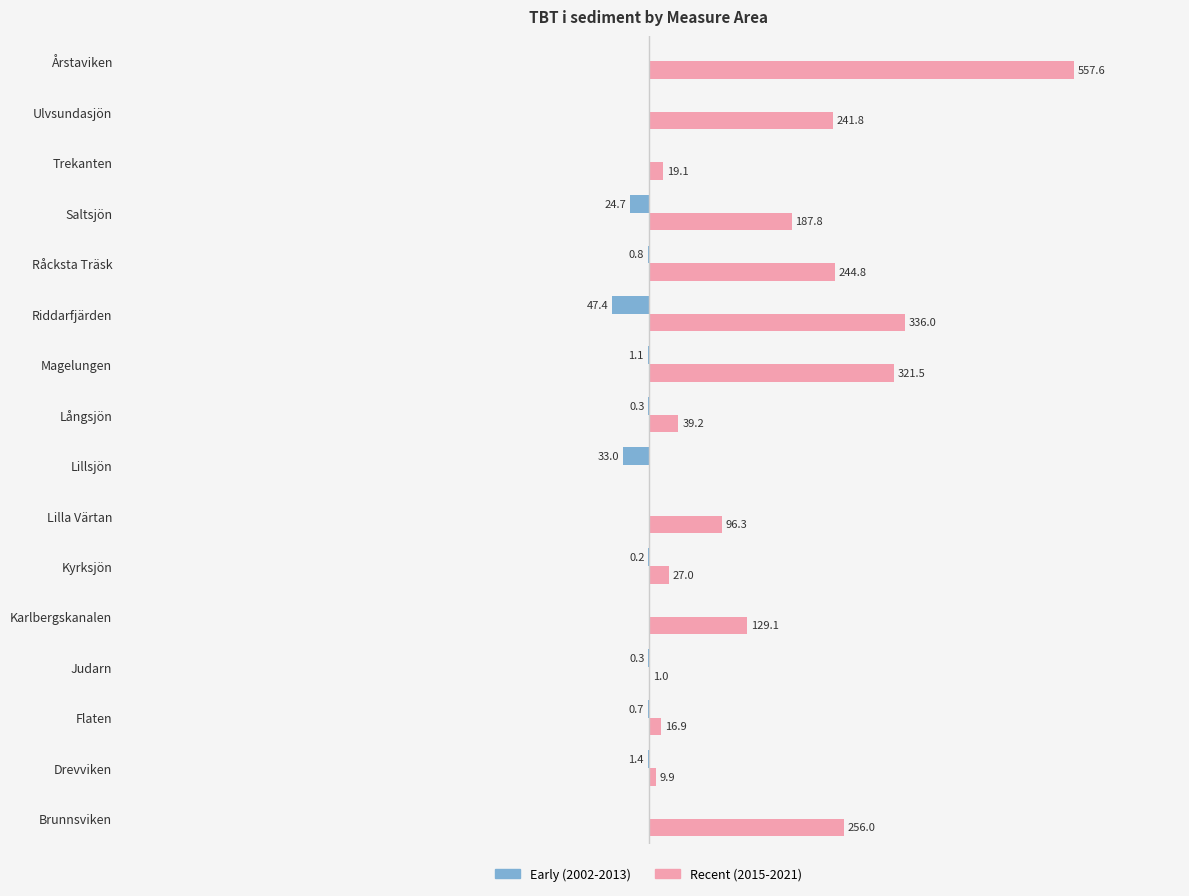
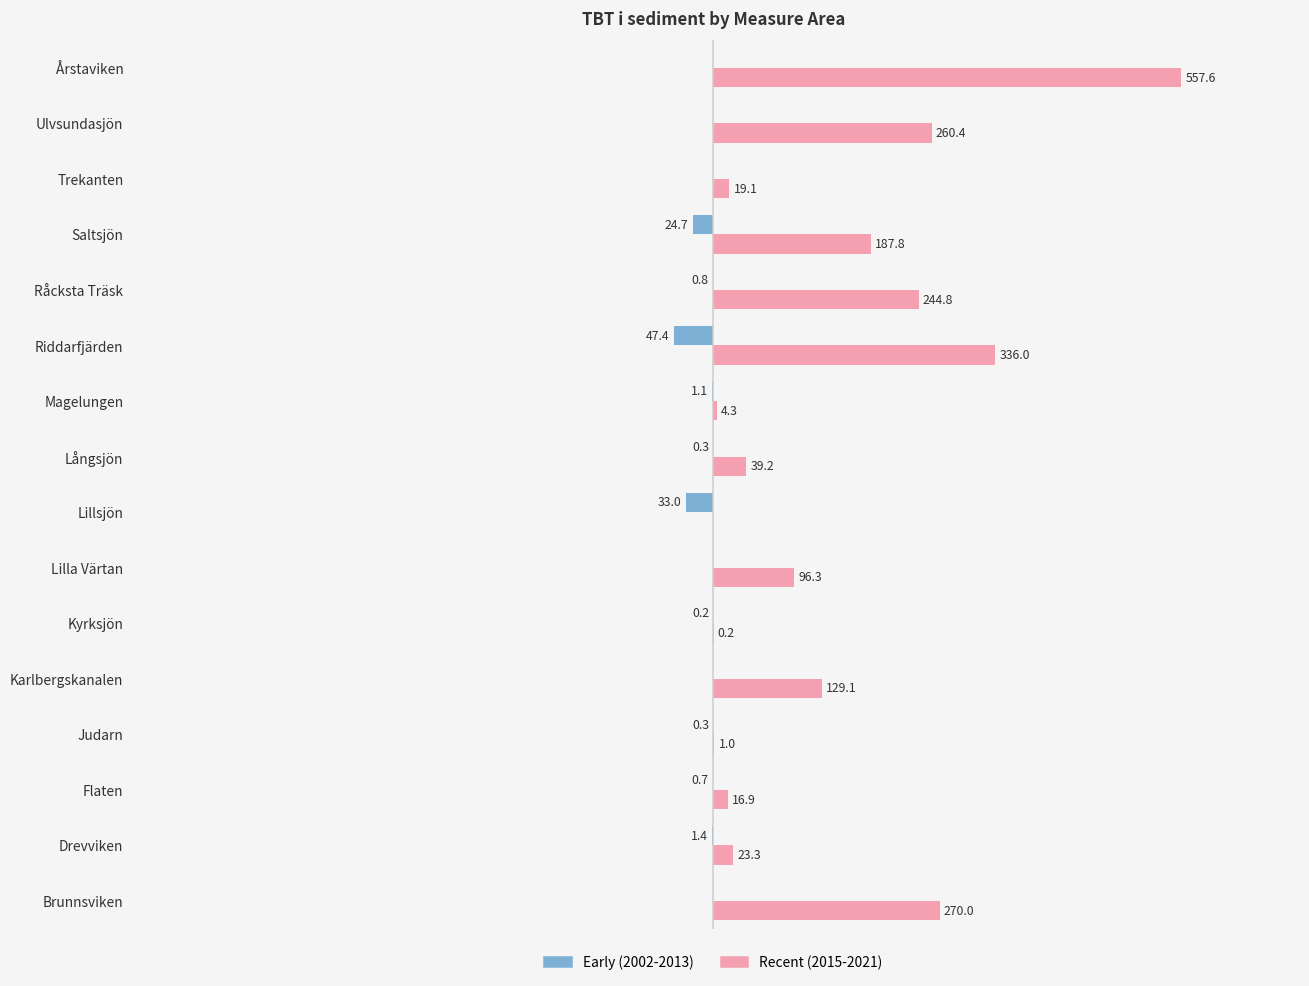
Recent (2015-2021), Ulvsundasjön: 241.8 -> 260.4
Recent (2015-2021), Magelungen: 321.5 -> 4.3
Recent (2015-2021), Kyrksjön: 27.0 -> 0.2
Recent (2015-2021), Drevviken: 9.9 -> 23.3
Recent (2015-2021), Brunnsviken: 256.0 -> 270.0
